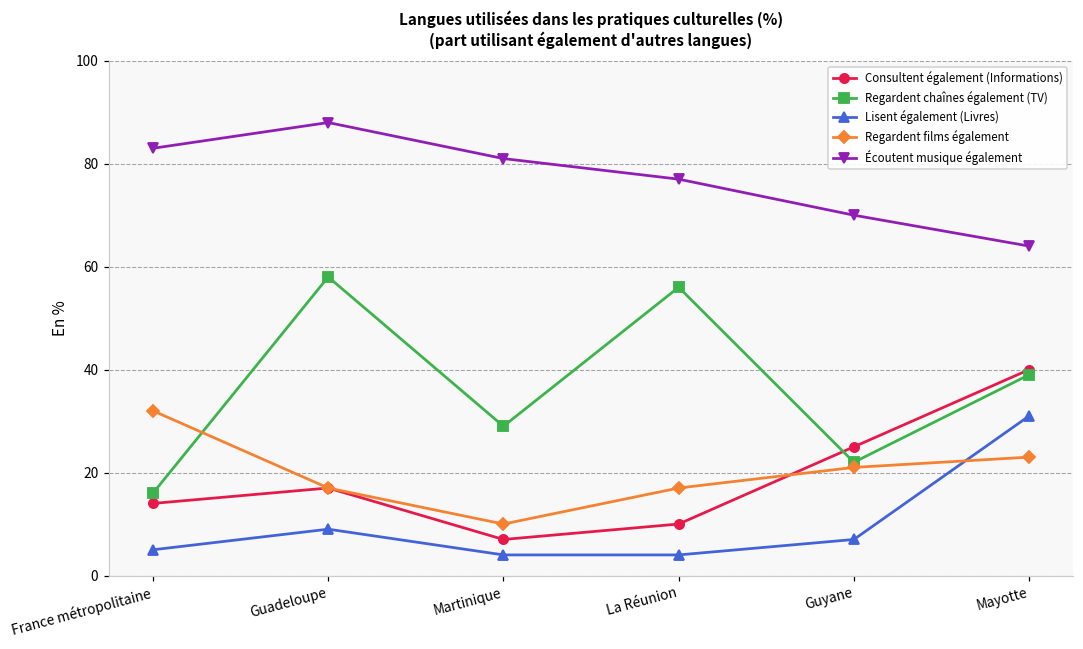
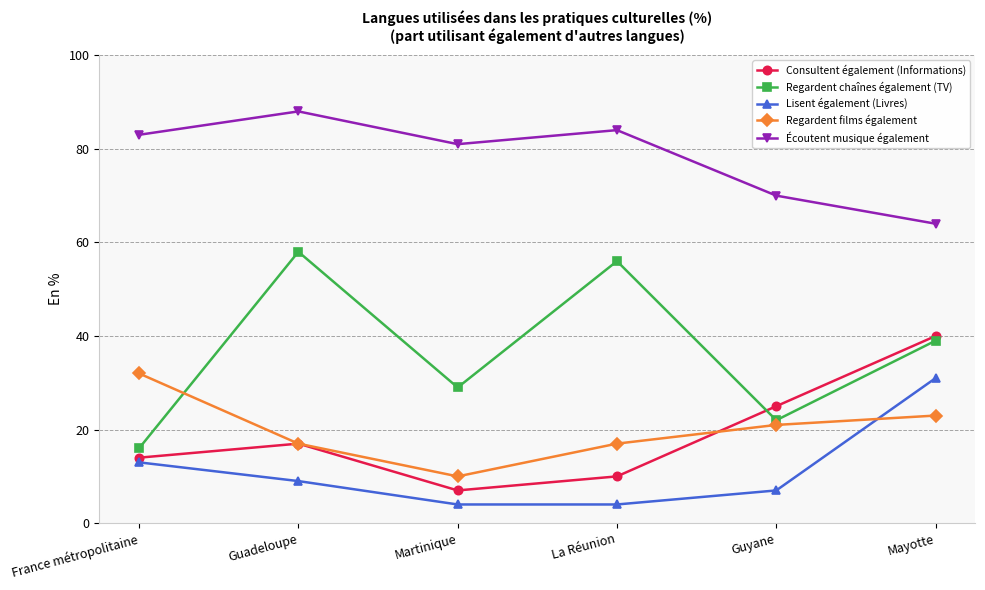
Lisent également (Livres), France métropolitaine: 5 -> 13
Écoutent musique également, La Réunion: 77 -> 84
